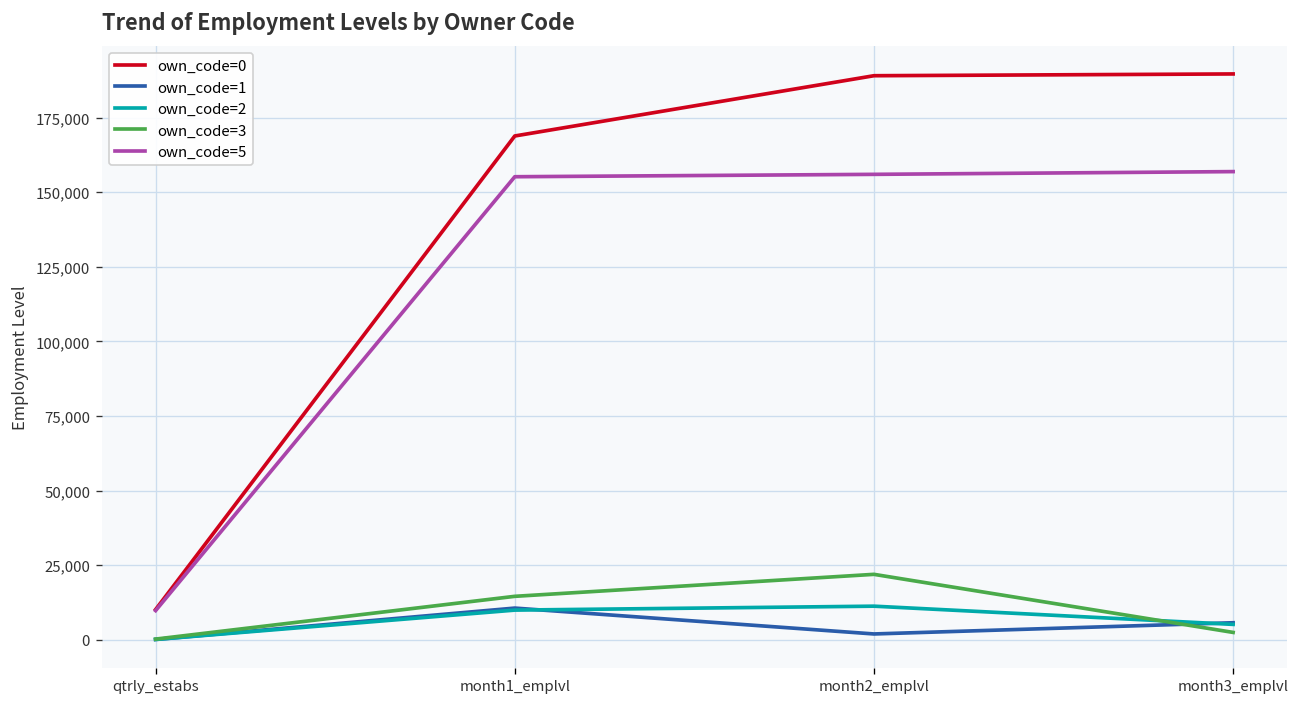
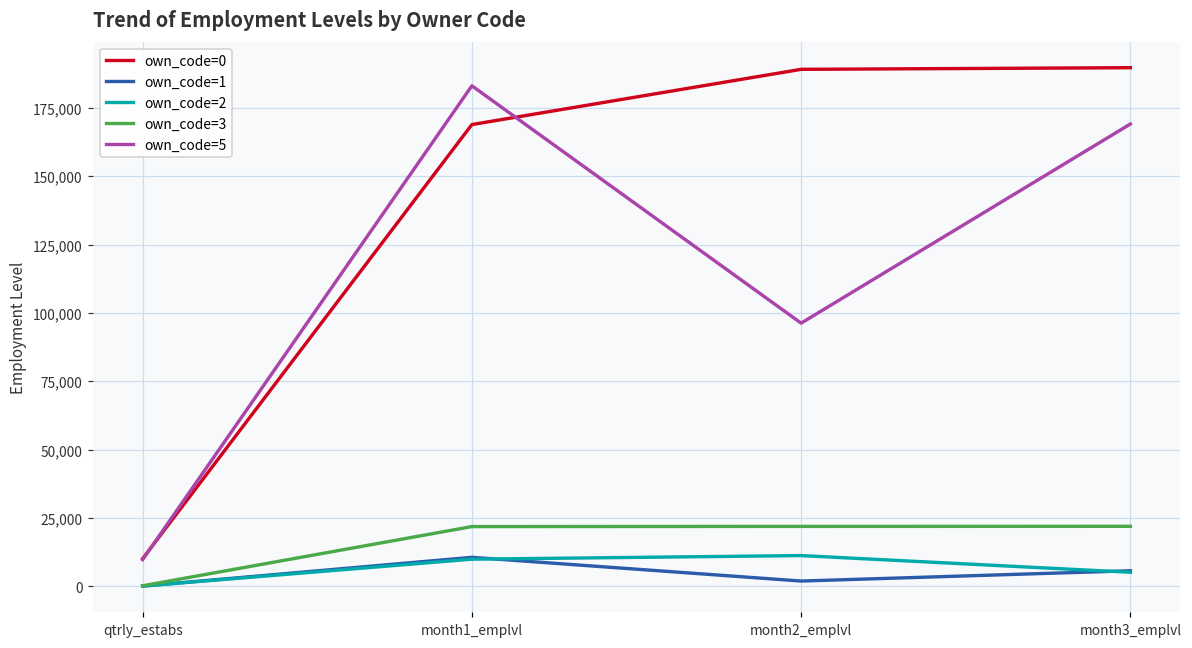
own_code=3, month1_emplvl: 15,000 -> 22,000
own_code=5, month1_emplvl: 155,000 -> 183,000
own_code=5, month2_emplvl: 156,000 -> 96,000
own_code=3, month3_emplvl: 2,000 -> 22,000
own_code=5, month3_emplvl: 157,000 -> 169,000
